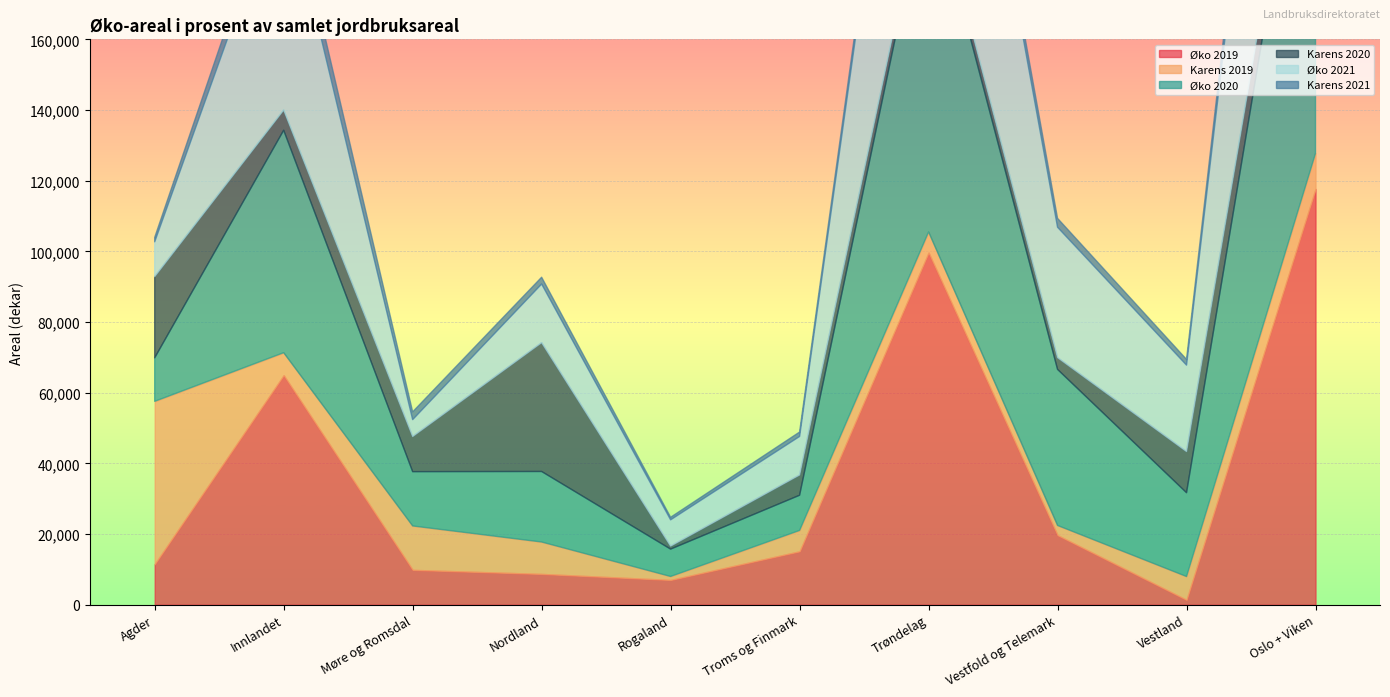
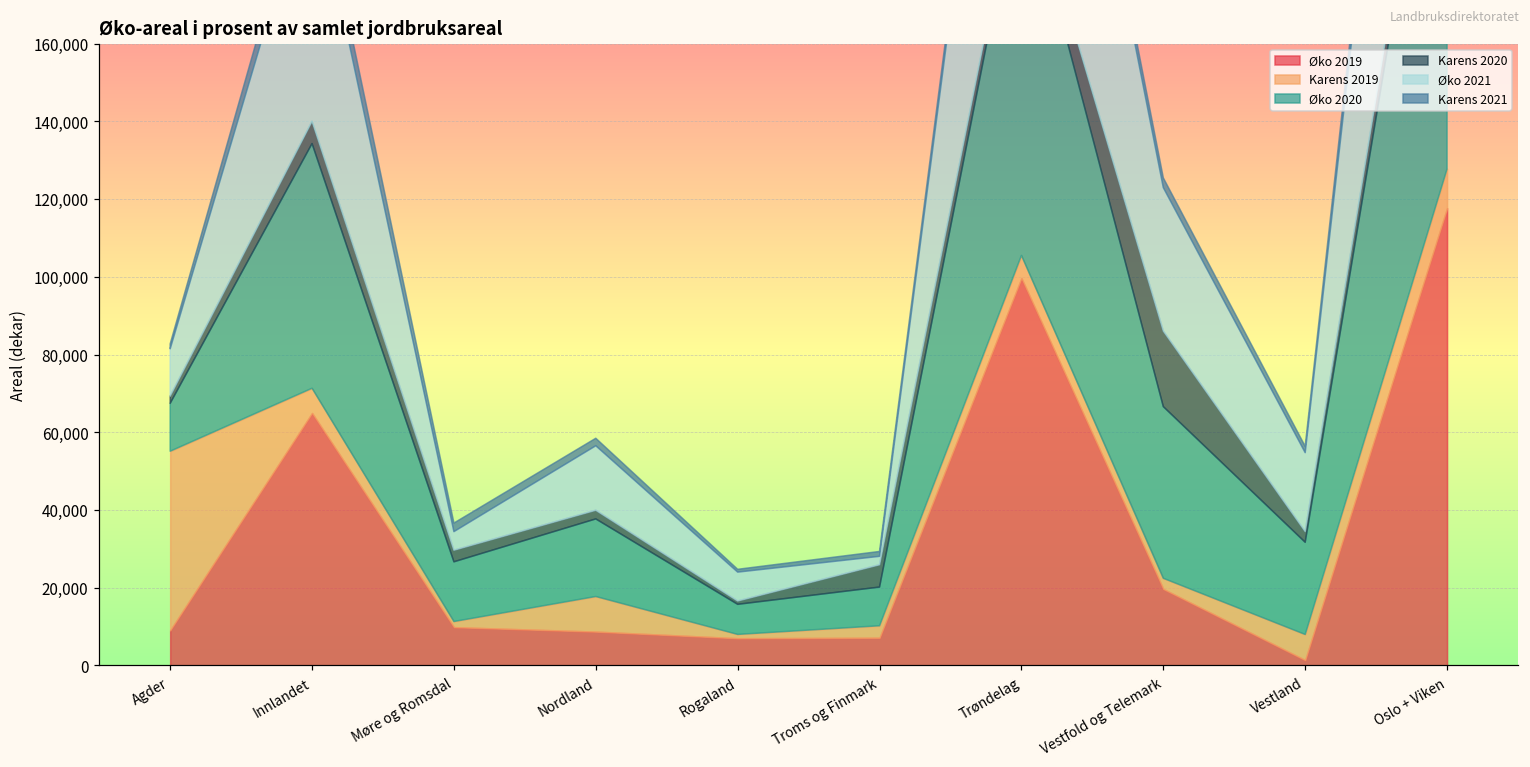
Øko 2019, Agder: 11,000 -> 9,000
Karens 2020, Agder: 23,000 -> 2,000
Øko 2021, Agder: 10,000 -> 12,000
Karens 2019, Møre og Romsdal: 12,000 -> 1,000
Karens 2020, Møre og Romsdal: 10,000 -> 3,000
Karens 2020, Nordland: 36,000 -> 2,000
Øko 2019, Troms og Finmark: 15,000 -> 7,000
Karens 2019, Troms og Finmark: 6,000 -> 3,000
Øko 2021, Troms og Finmark: 11,000 -> 2,000
Karens 2020, Vestfold og Telemark: 3,000 -> 19,000
Karens 2020, Vestland: 12,000 -> 3,000
Øko 2021, Vestland: 24,000 -> 20,000
